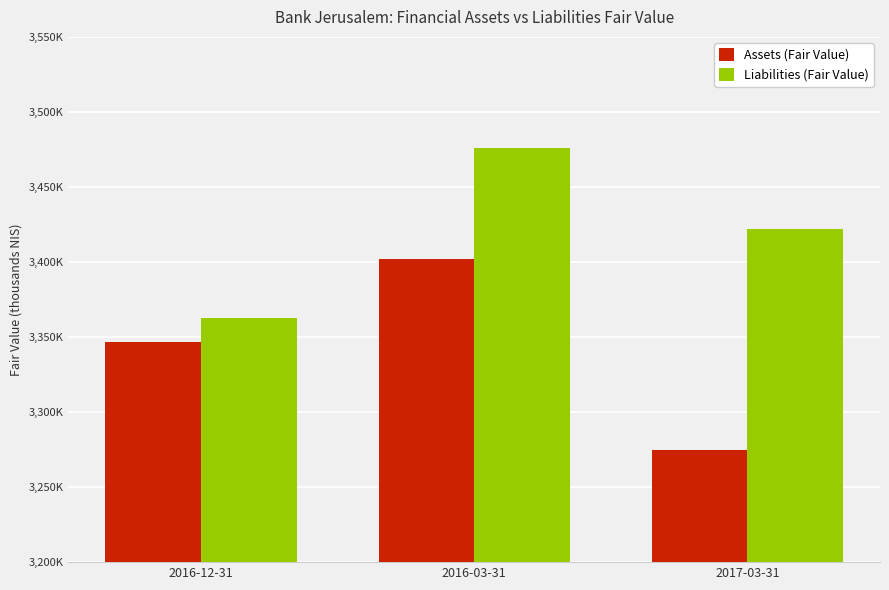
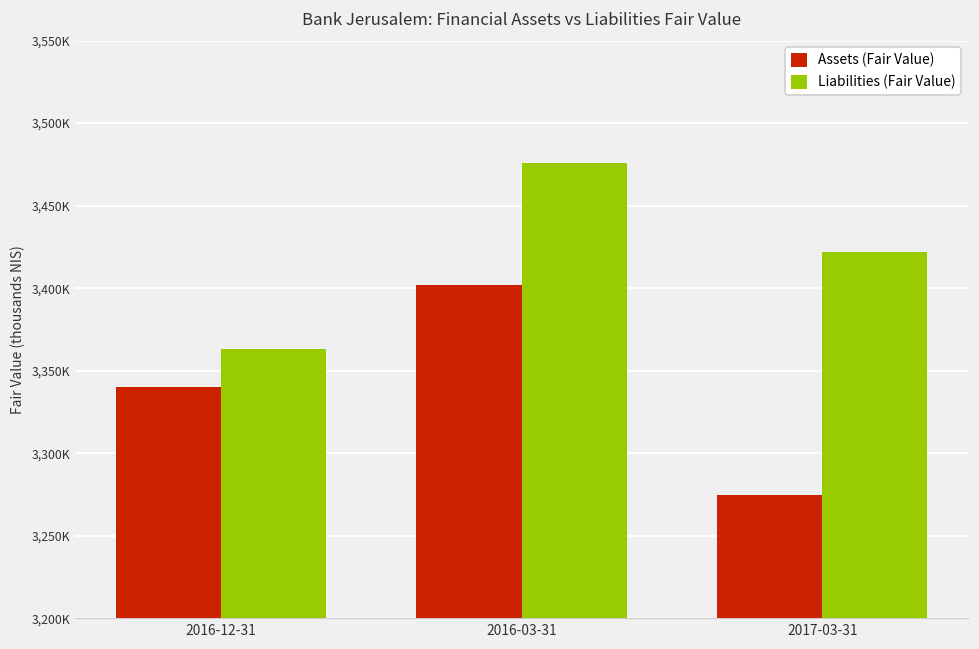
Assets (Fair Value), 2016-12-31: 3,347,000 -> 3,340,000
